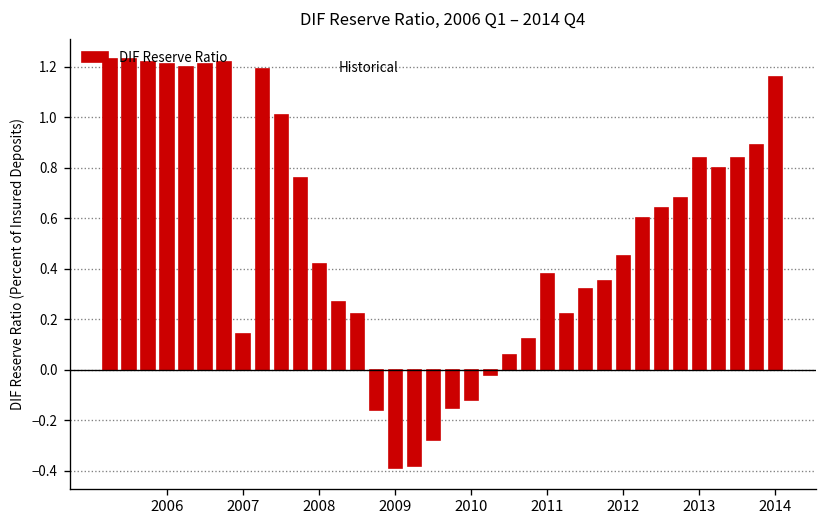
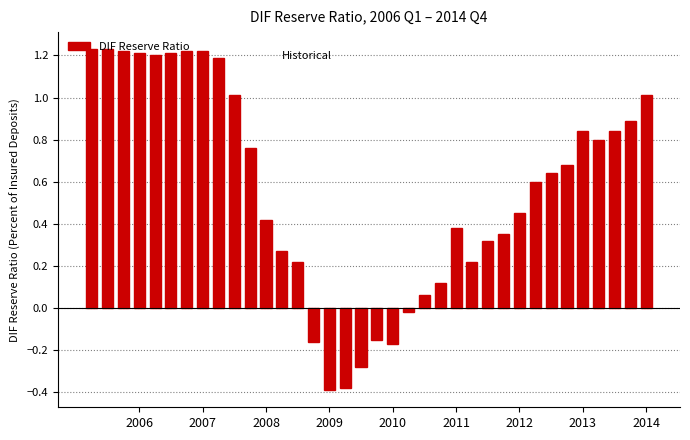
2007: 0.14 -> 1.22
2010: -0.12 -> -0.17
2014: 1.16 -> 1.01
